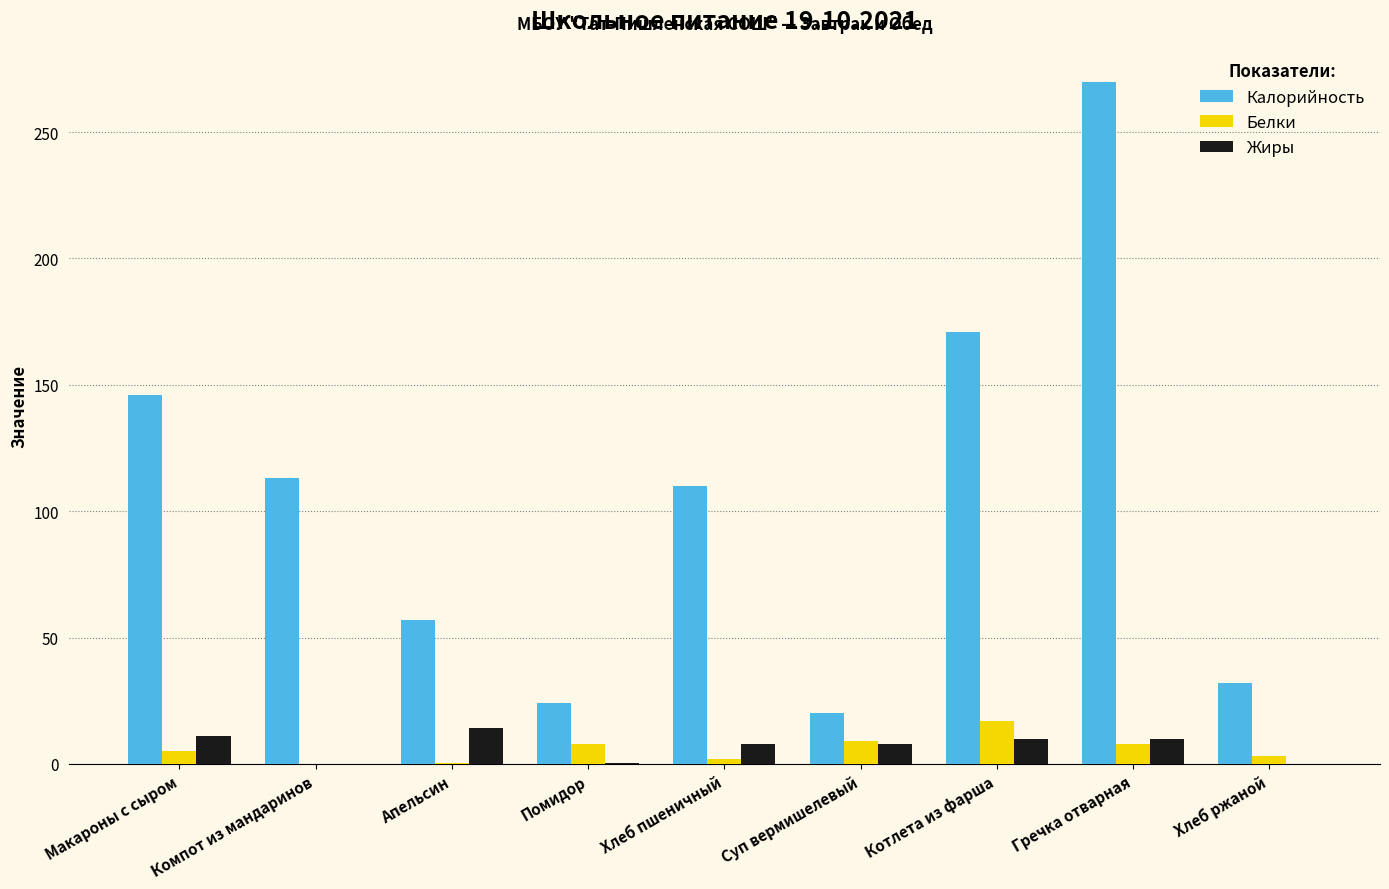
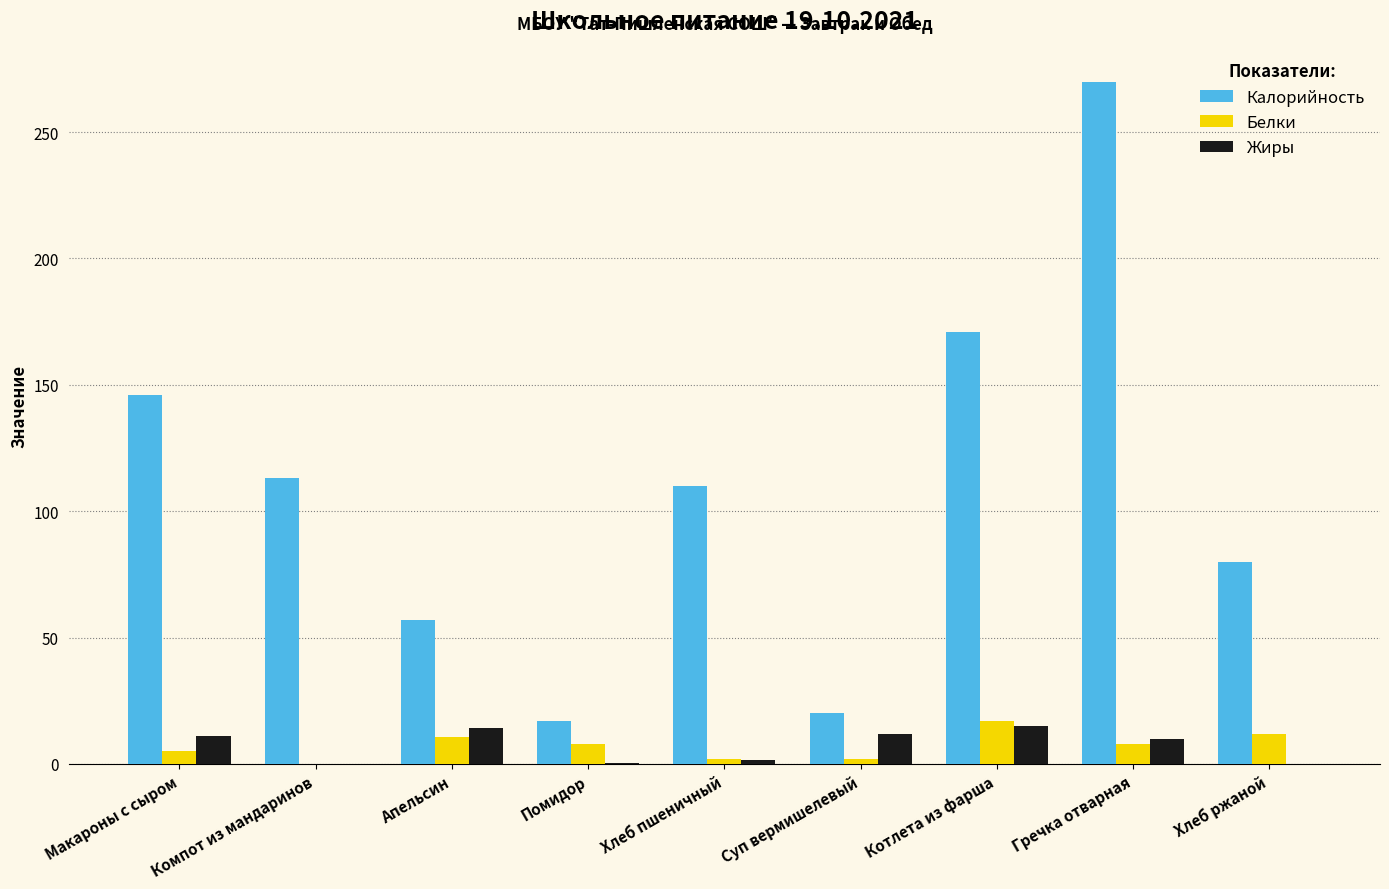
Белки, Апельсин: 0 -> 11
Калорийность, Помидор: 24 -> 17
Жиры, Хлеб пшеничный: 8 -> 2
Белки, Суп вермишелевый: 9 -> 2
Жиры, Суп вермишелевый: 8 -> 12
Жиры, Котлета из фарша: 10 -> 15
Калорийность, Хлеб ржаной: 32 -> 80
Белки, Хлеб ржаной: 3 -> 12
